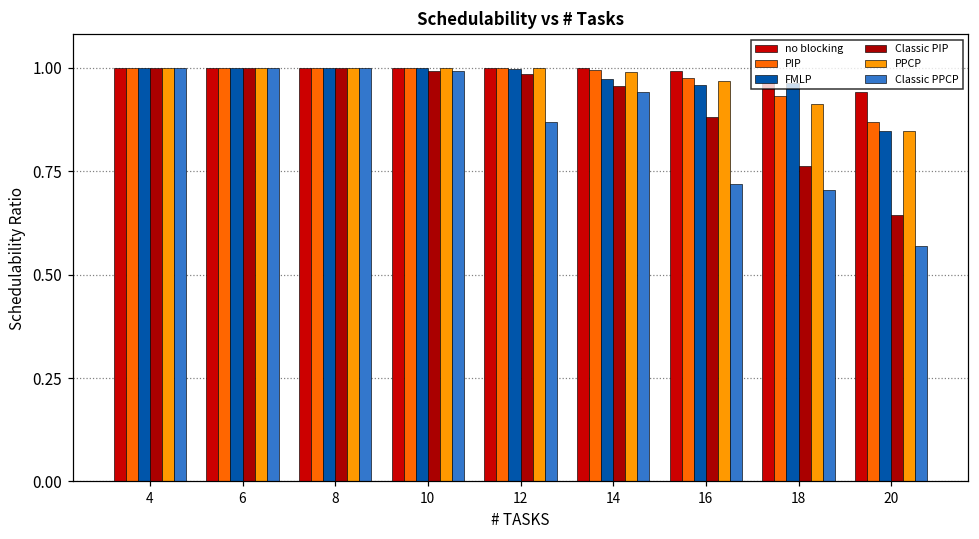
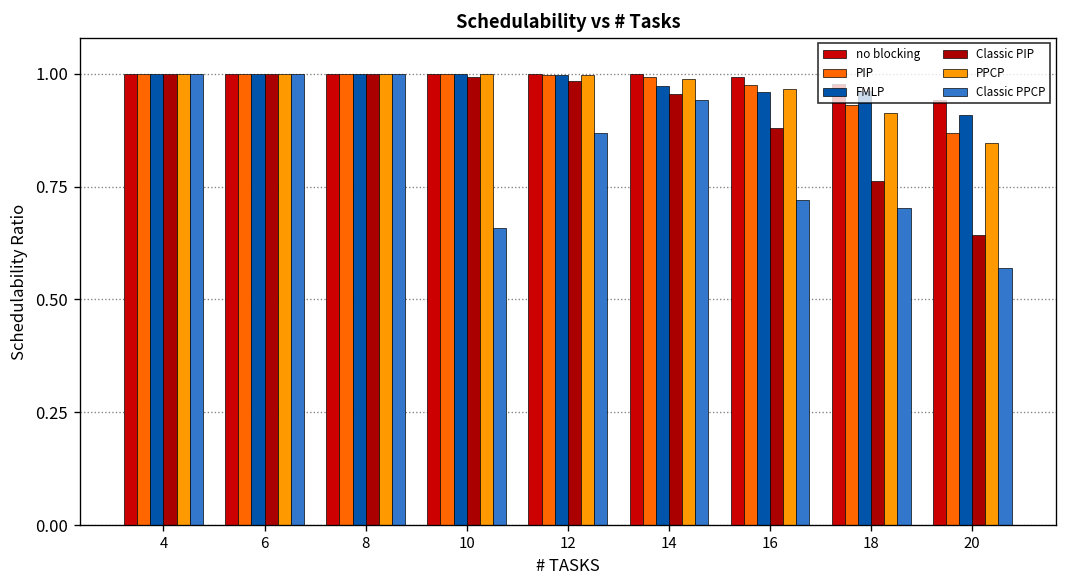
Classic PPCP, 10: 0.99 -> 0.66
FMLP, 20: 0.85 -> 0.91
